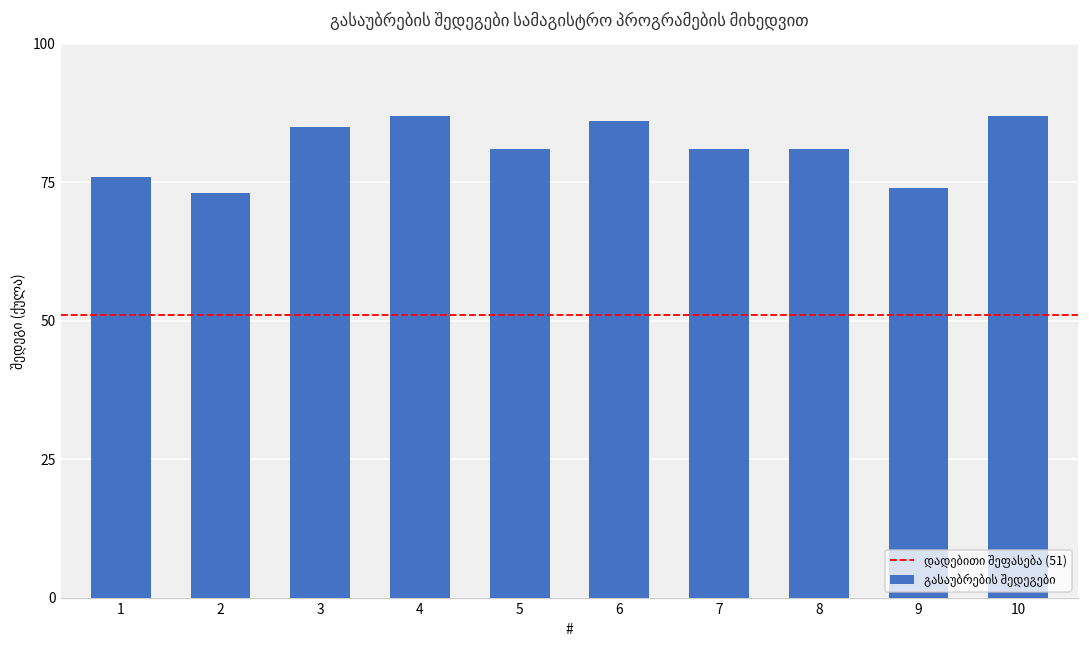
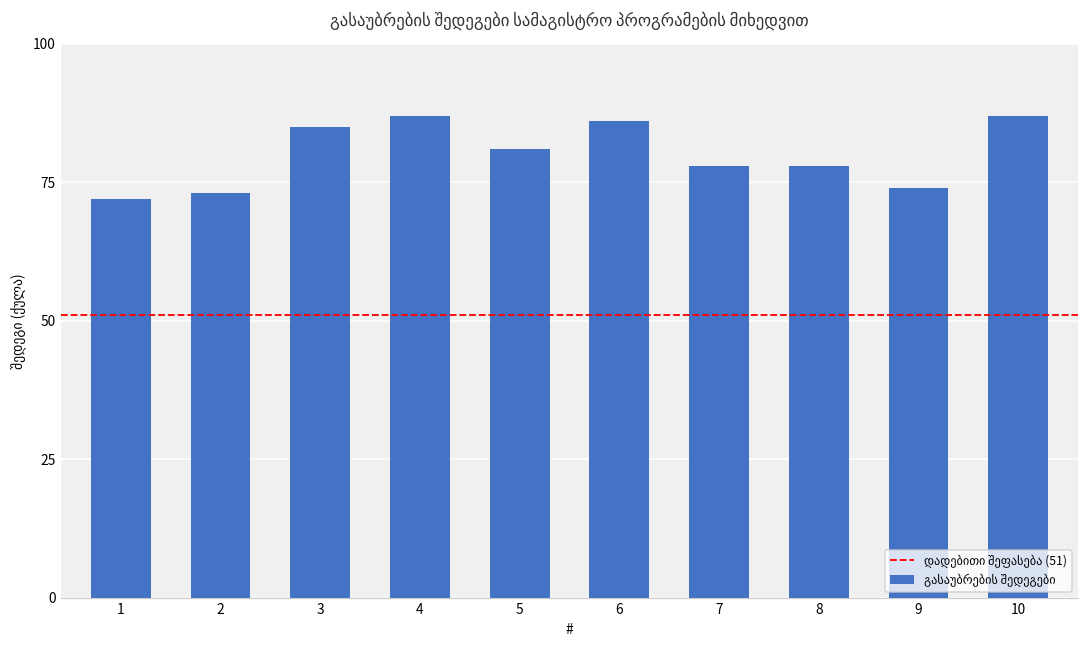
1: 76 -> 72
7: 81 -> 78
8: 81 -> 78
